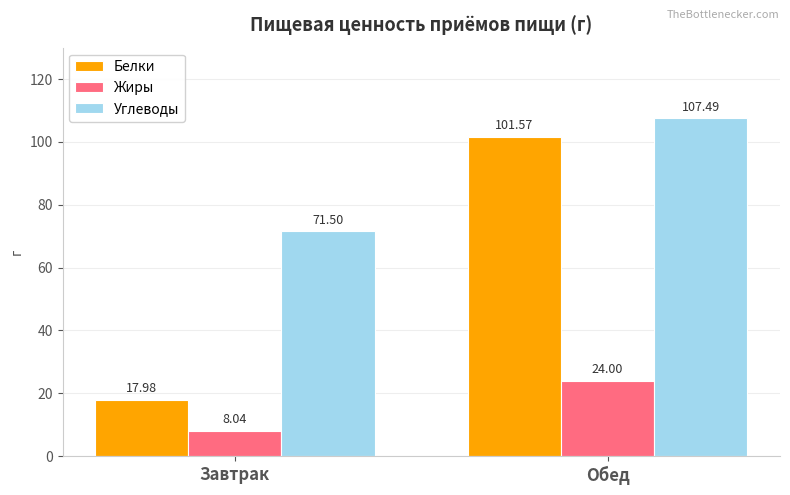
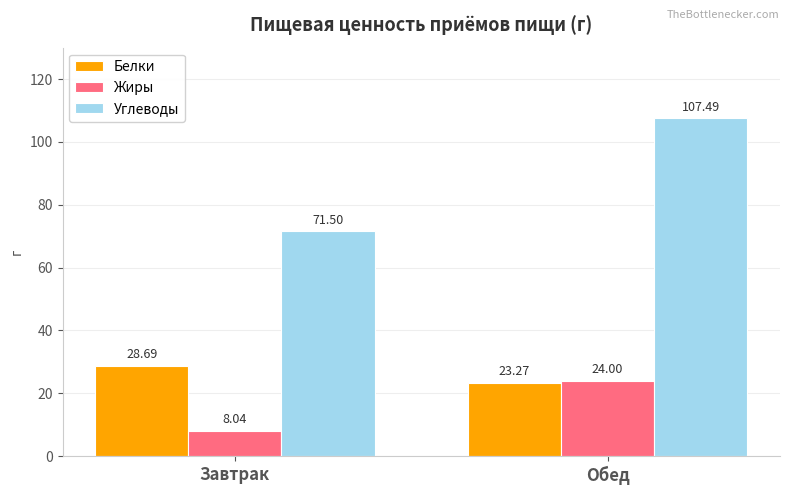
Белки, Завтрак: 17.98 -> 28.69
Белки, Обед: 101.57 -> 23.27
